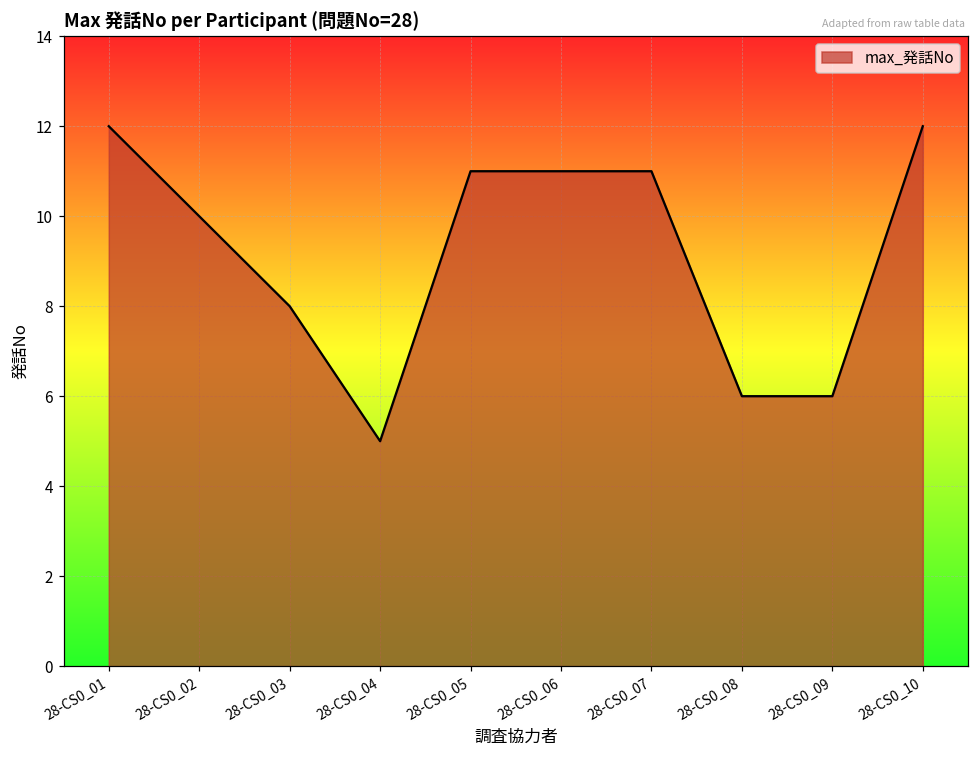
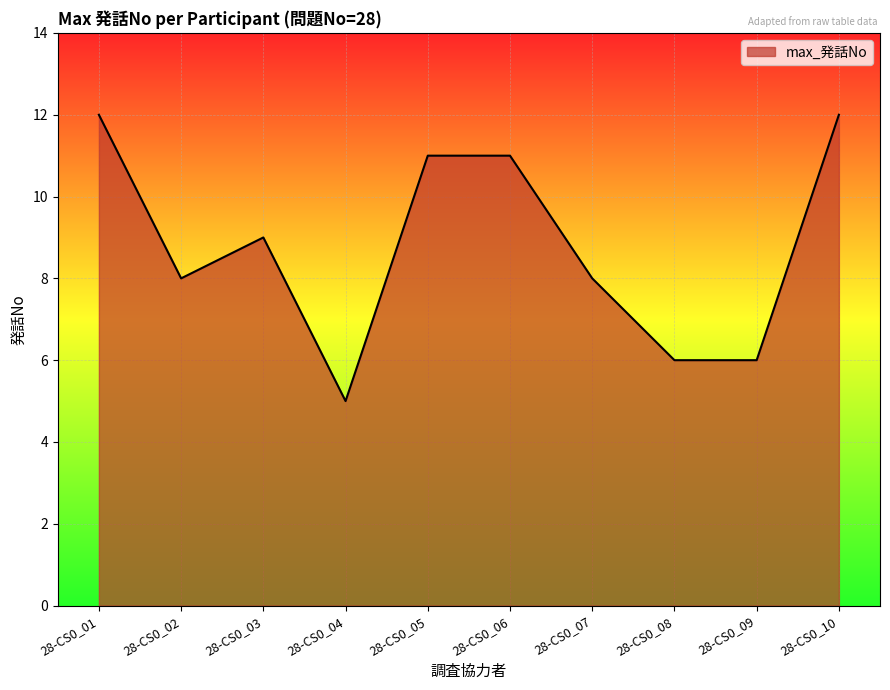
28-CS0_02: 10 -> 8
28-CS0_03: 8 -> 9
28-CS0_07: 11 -> 8
